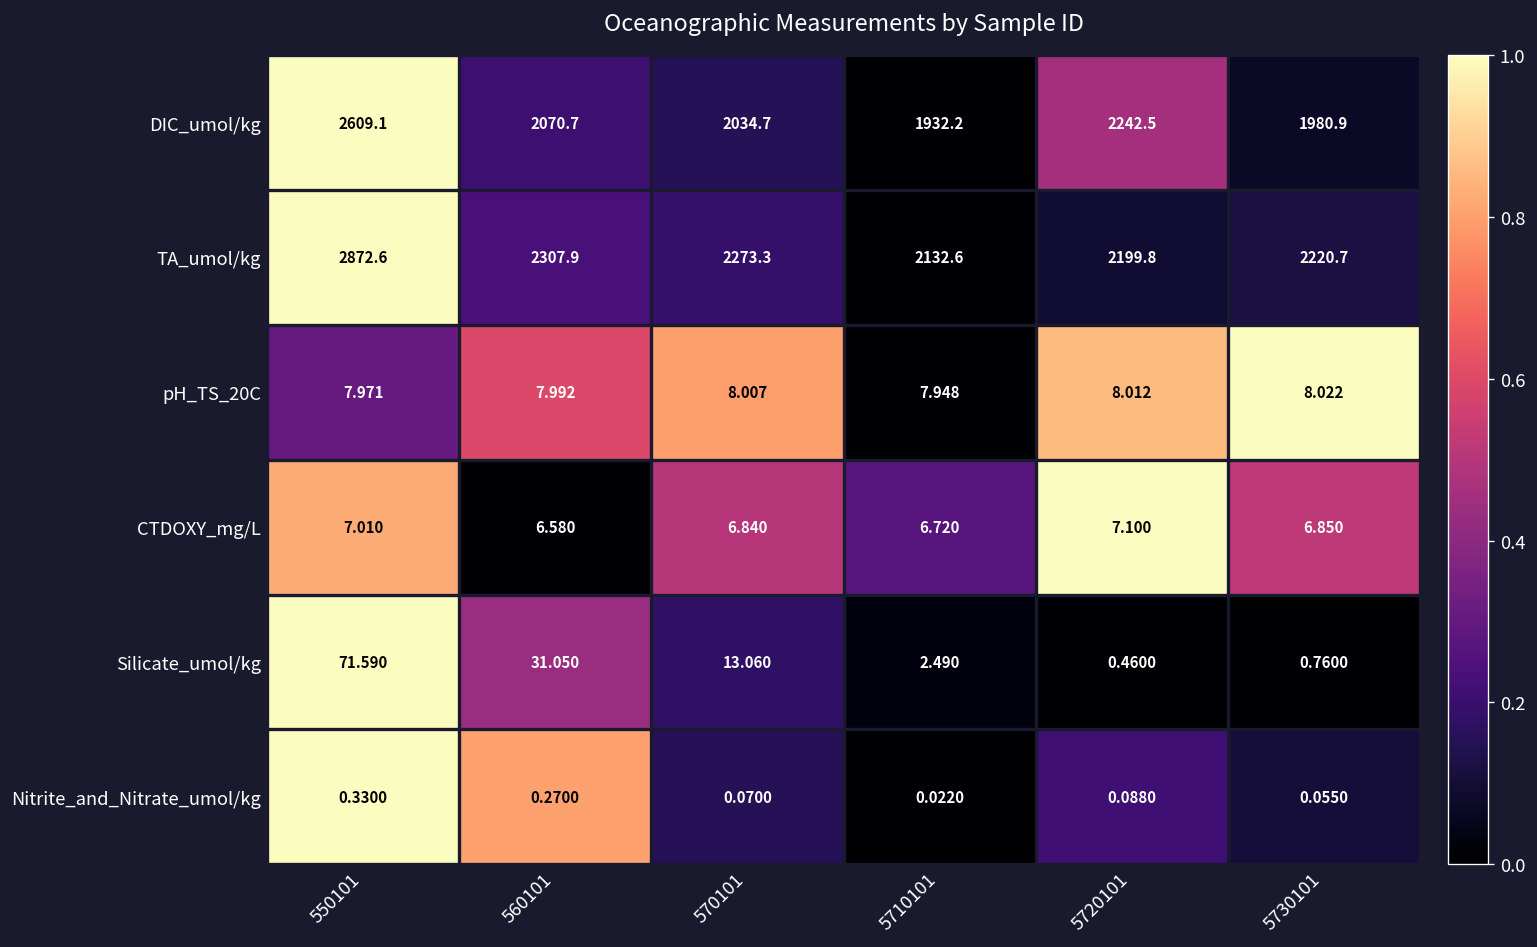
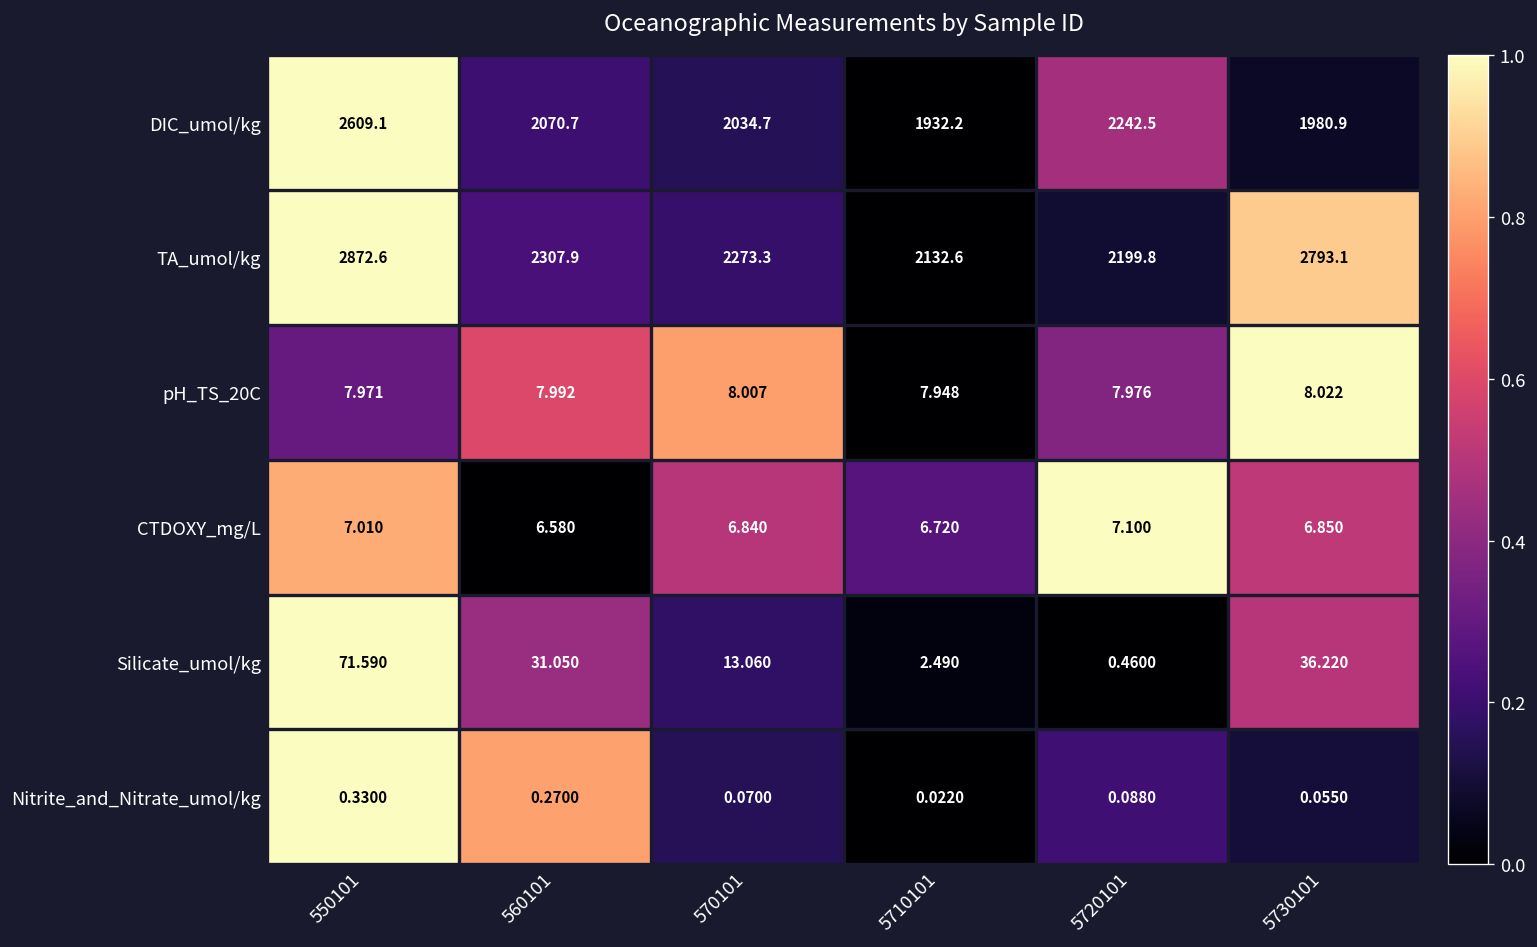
TA_umol/kg, 5730101: 2220.7 -> 2793.1
pH_TS_20C, 5720101: 8.012 -> 7.976
Silicate_umol/kg, 5730101: 0.7600 -> 36.220
